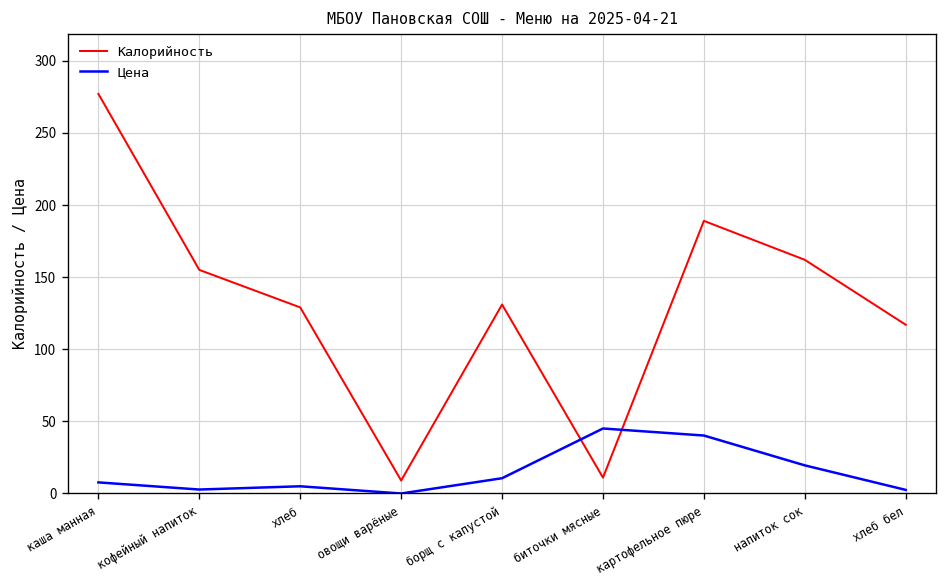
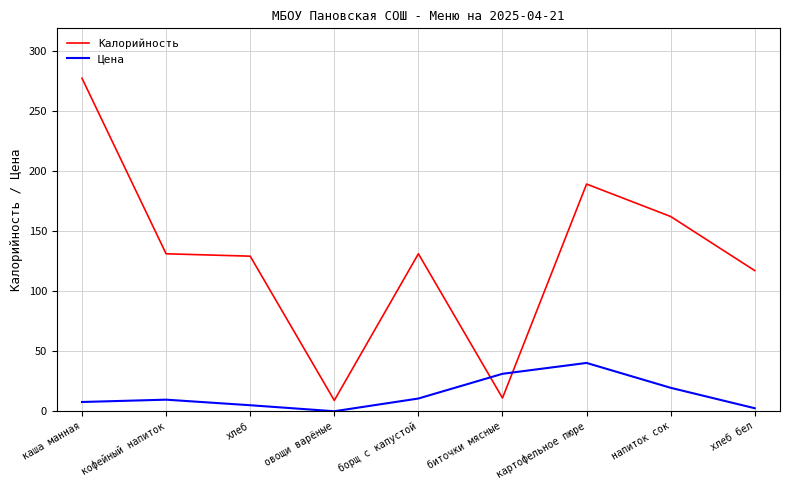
Калорийность, кофейный напиток: 155 -> 131
Цена, кофейный напиток: 3 -> 10
Цена, биточки мясные: 45 -> 31
